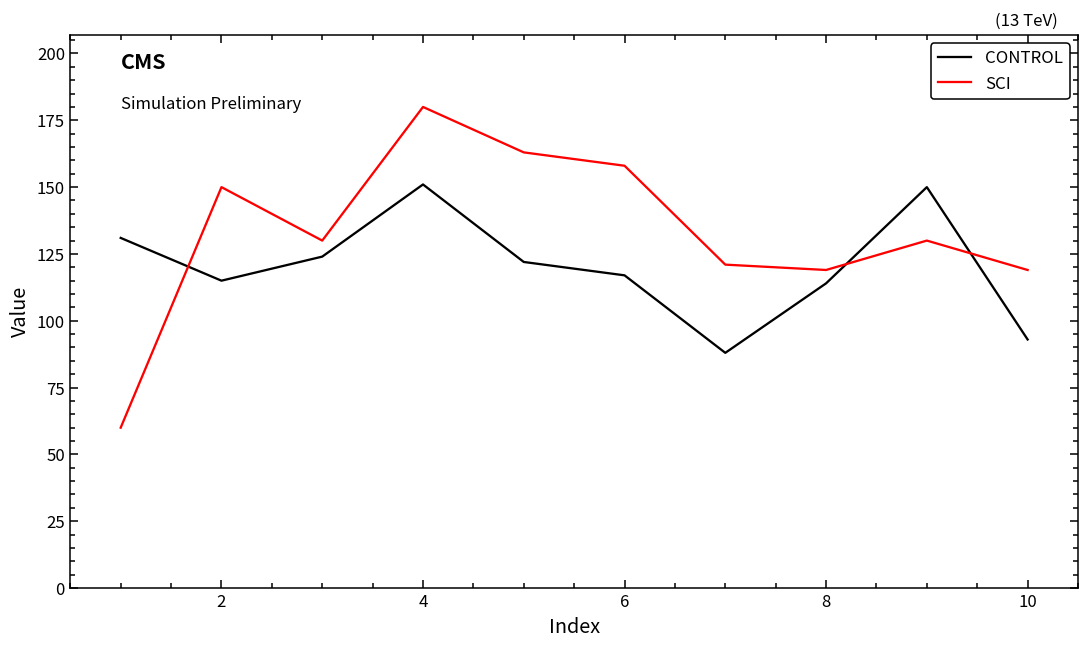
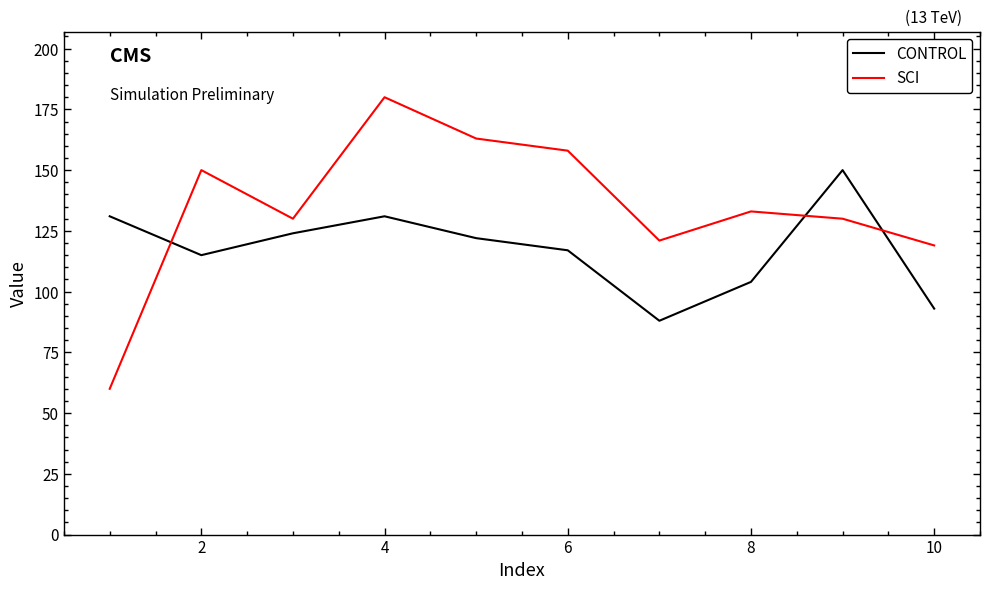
CONTROL, 4: 151 -> 131
CONTROL, 8: 114 -> 104
SCI, 8: 119 -> 133
